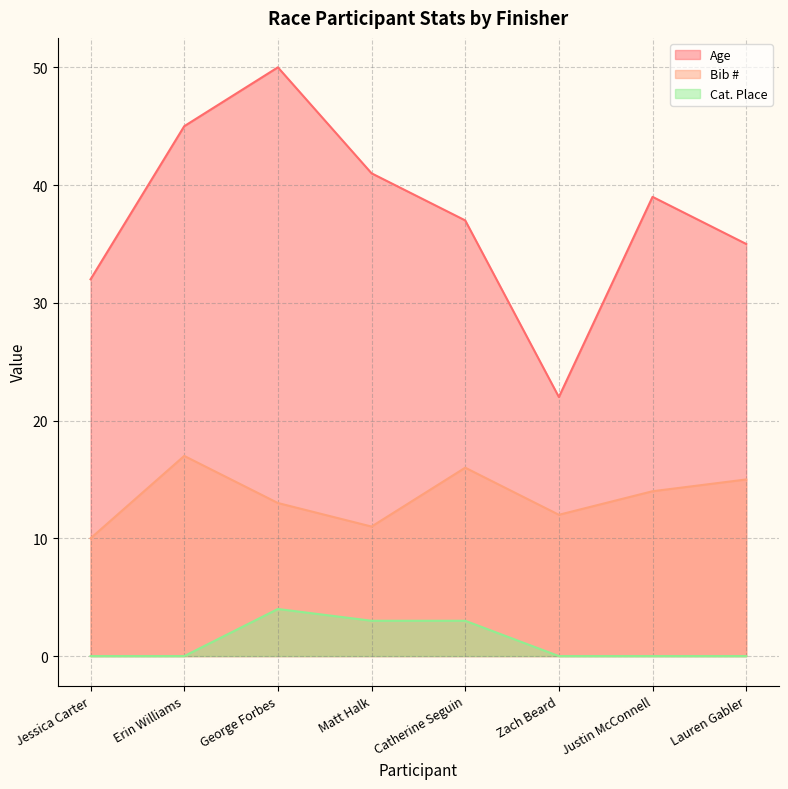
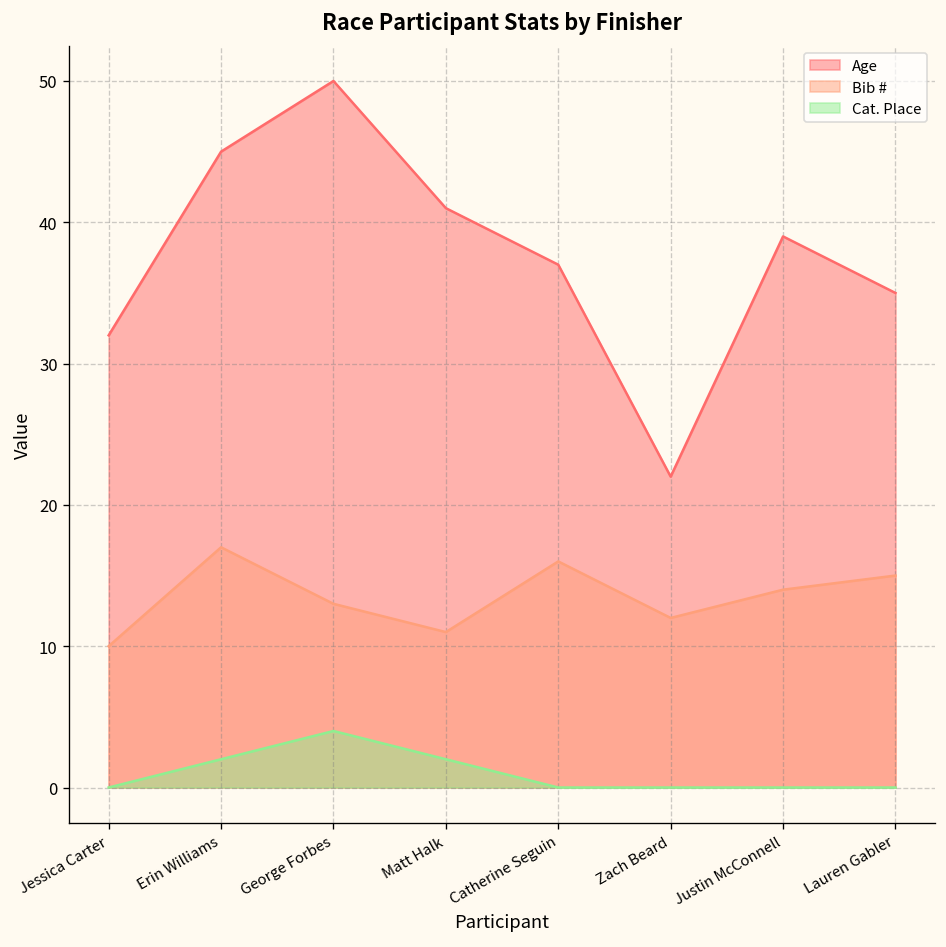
Cat. Place, Erin Williams: 0 -> 2
Cat. Place, Matt Halk: 3 -> 2
Cat. Place, Catherine Seguin: 3 -> 0
